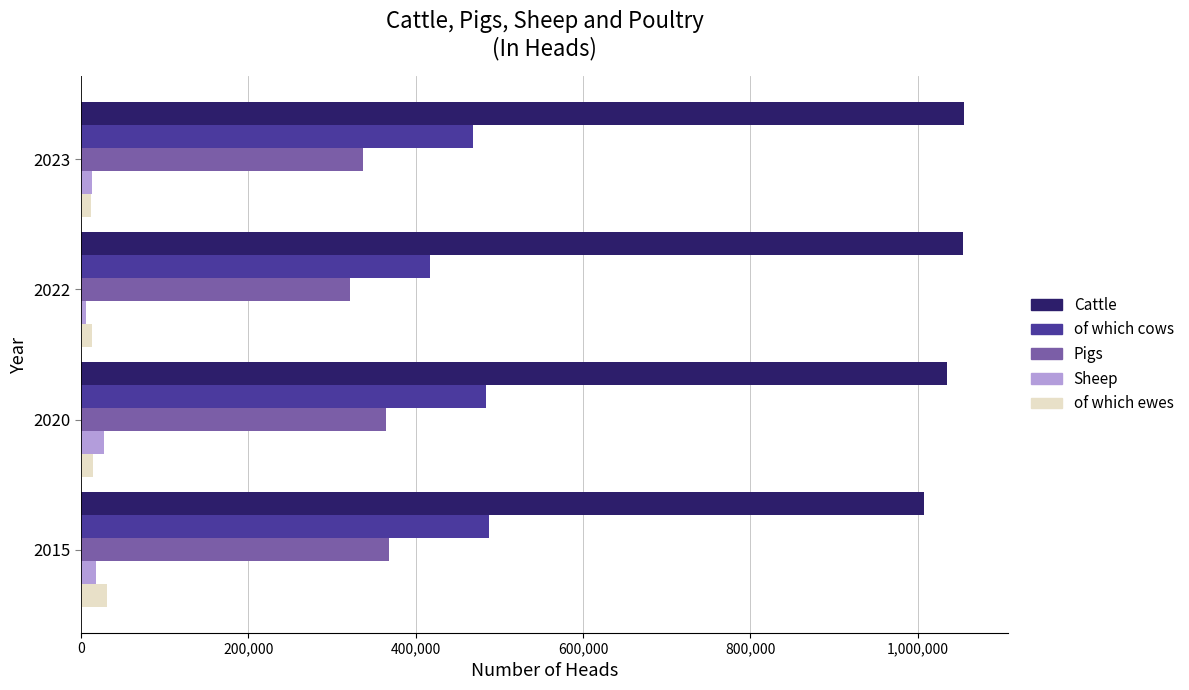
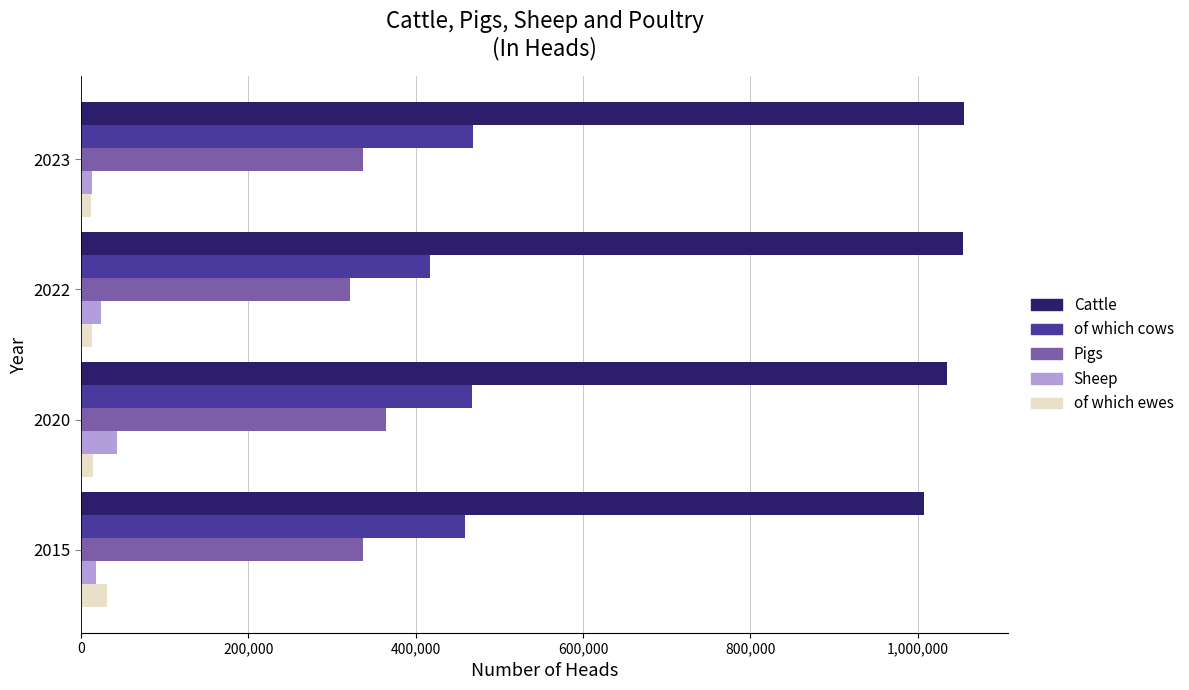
Sheep, 2022: 10,000 -> 20,000
of which cows, 2020: 480,000 -> 470,000
Sheep, 2020: 30,000 -> 40,000
of which cows, 2015: 490,000 -> 460,000
Pigs, 2015: 370,000 -> 340,000
